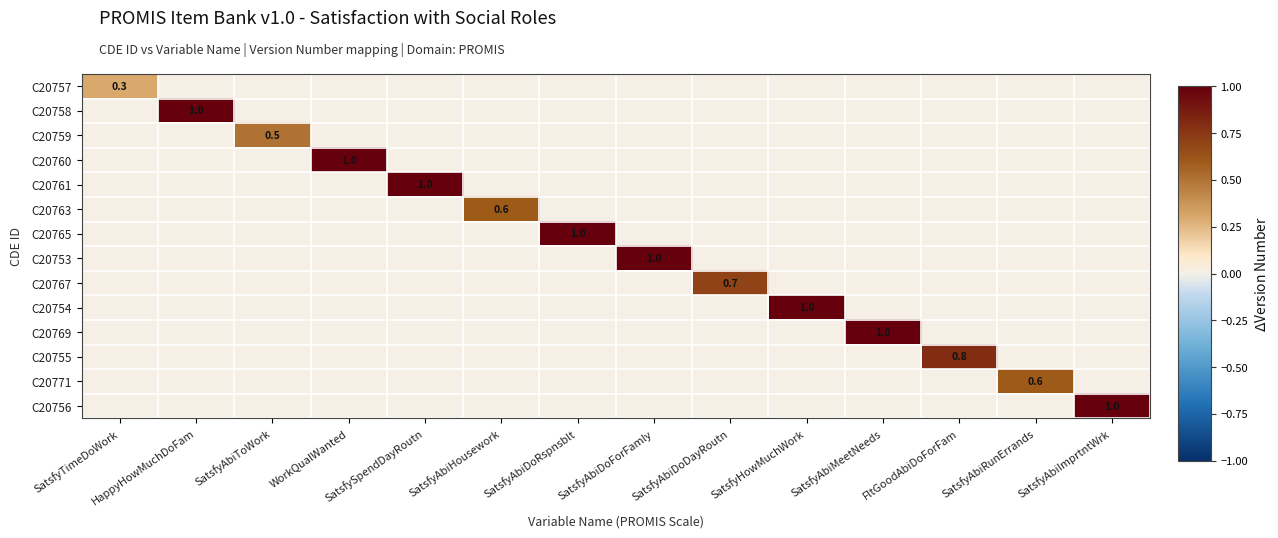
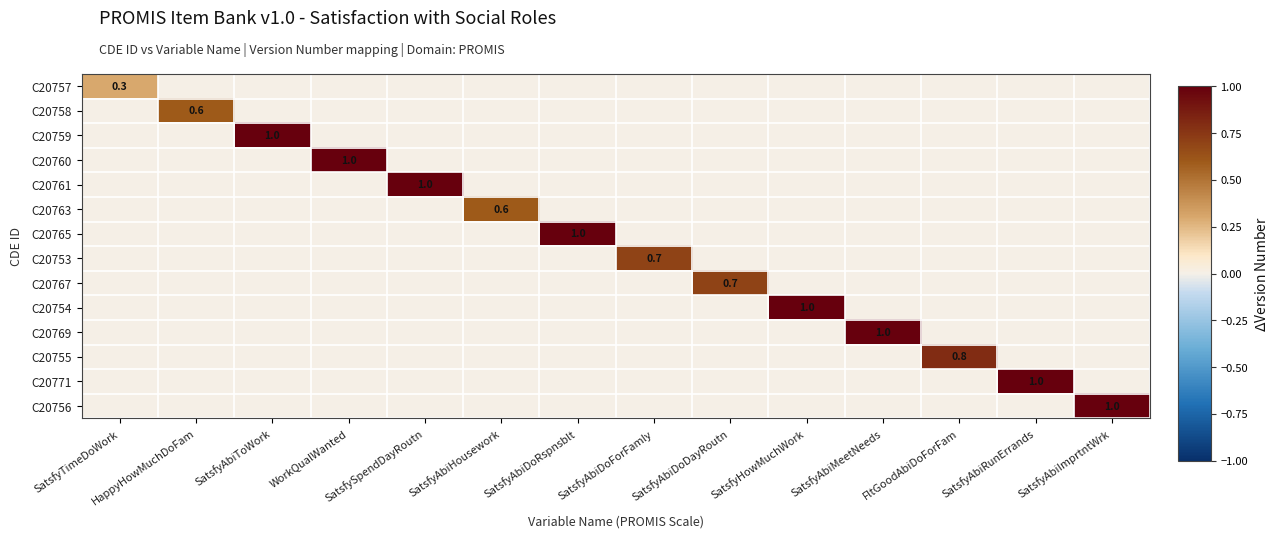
C20758, HappyHowMuchDoFam: 1.0 -> 0.6
C20759, SatsfyAbiToWork: 0.5 -> 1.0
C20753, SatsfyAbiDoForFamly: 1.0 -> 0.7
C20771, SatsfyAbiRunErrands: 0.6 -> 1.0
